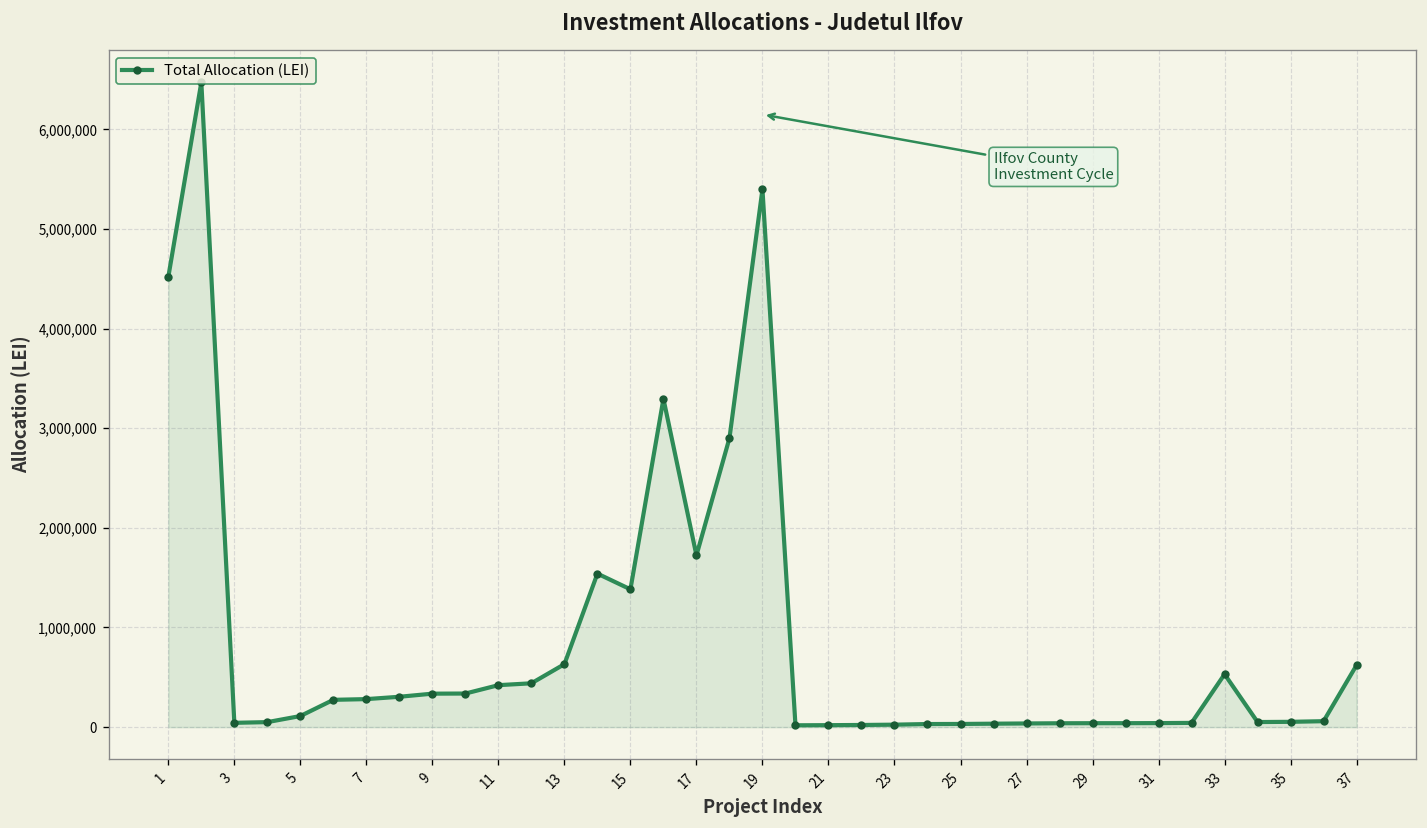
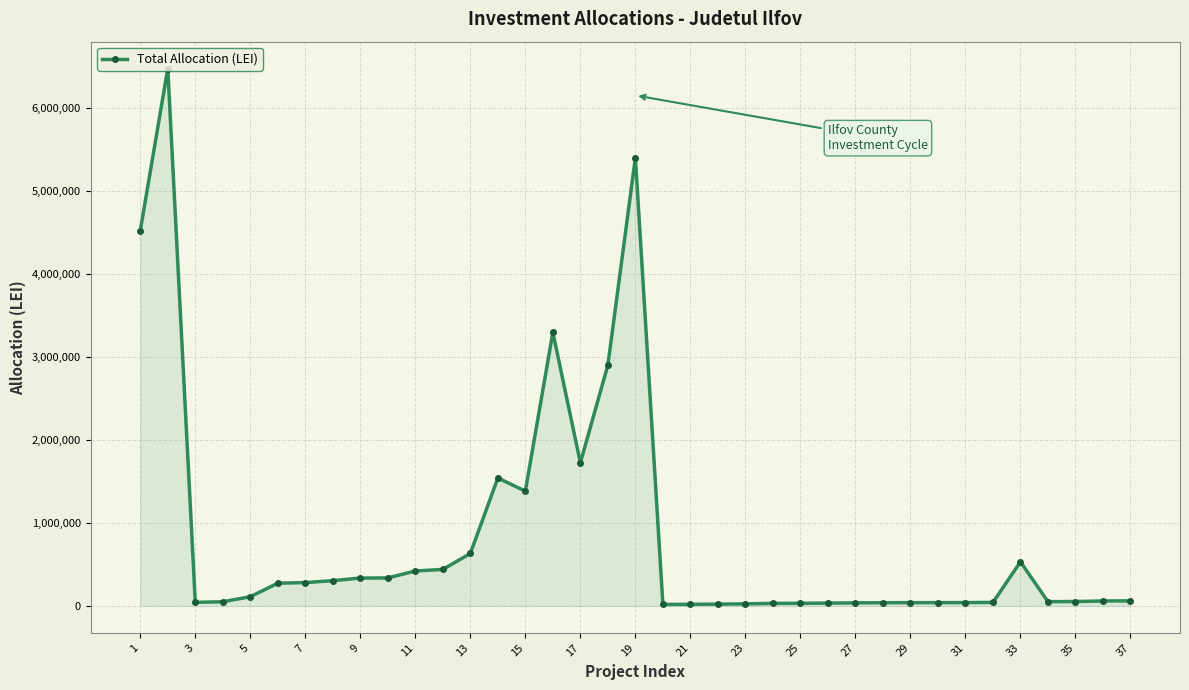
37: 600,000 -> 100,000
